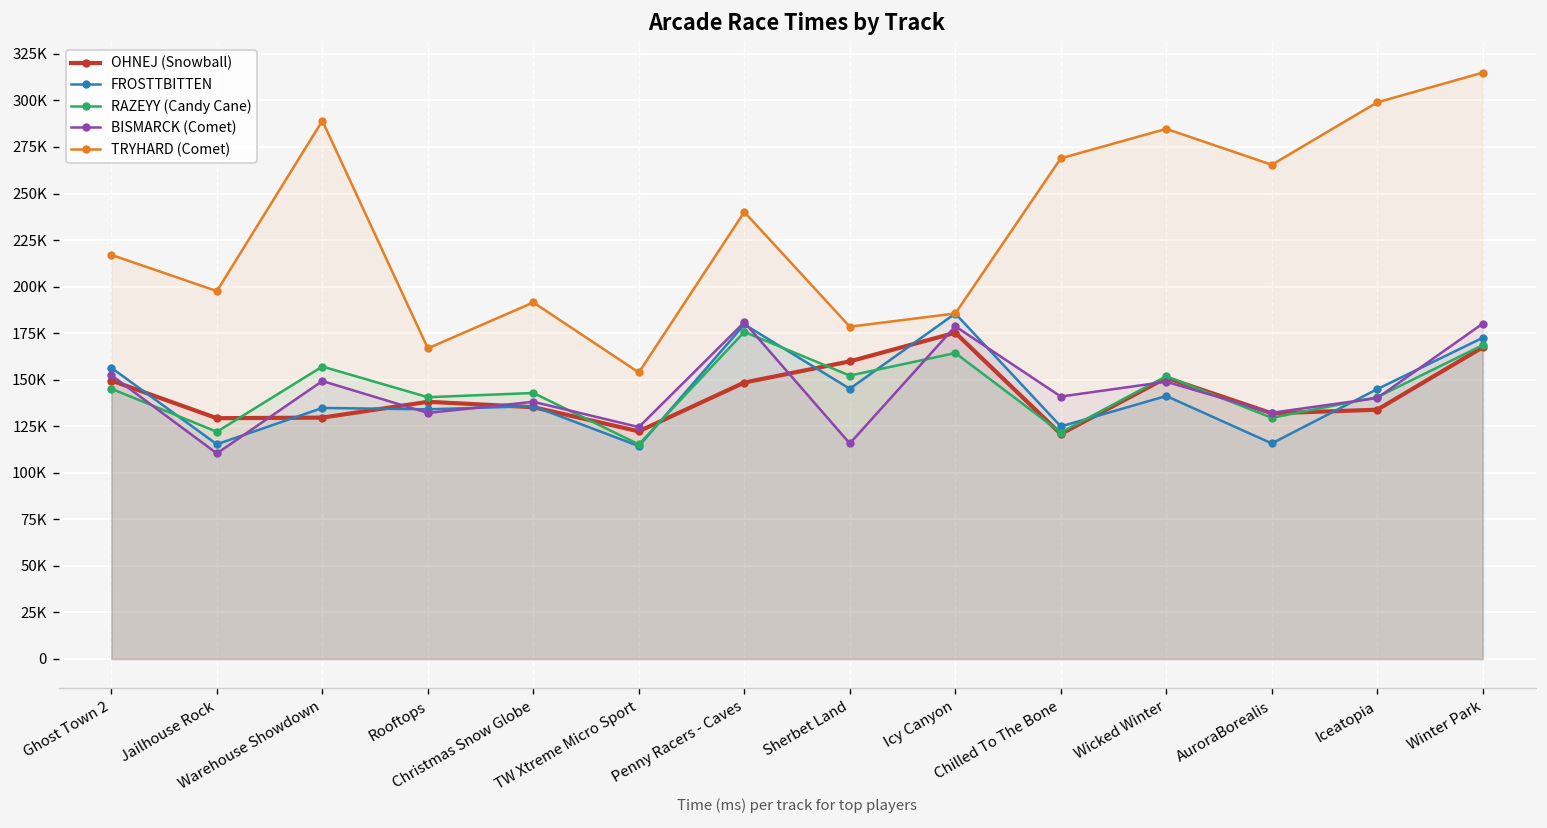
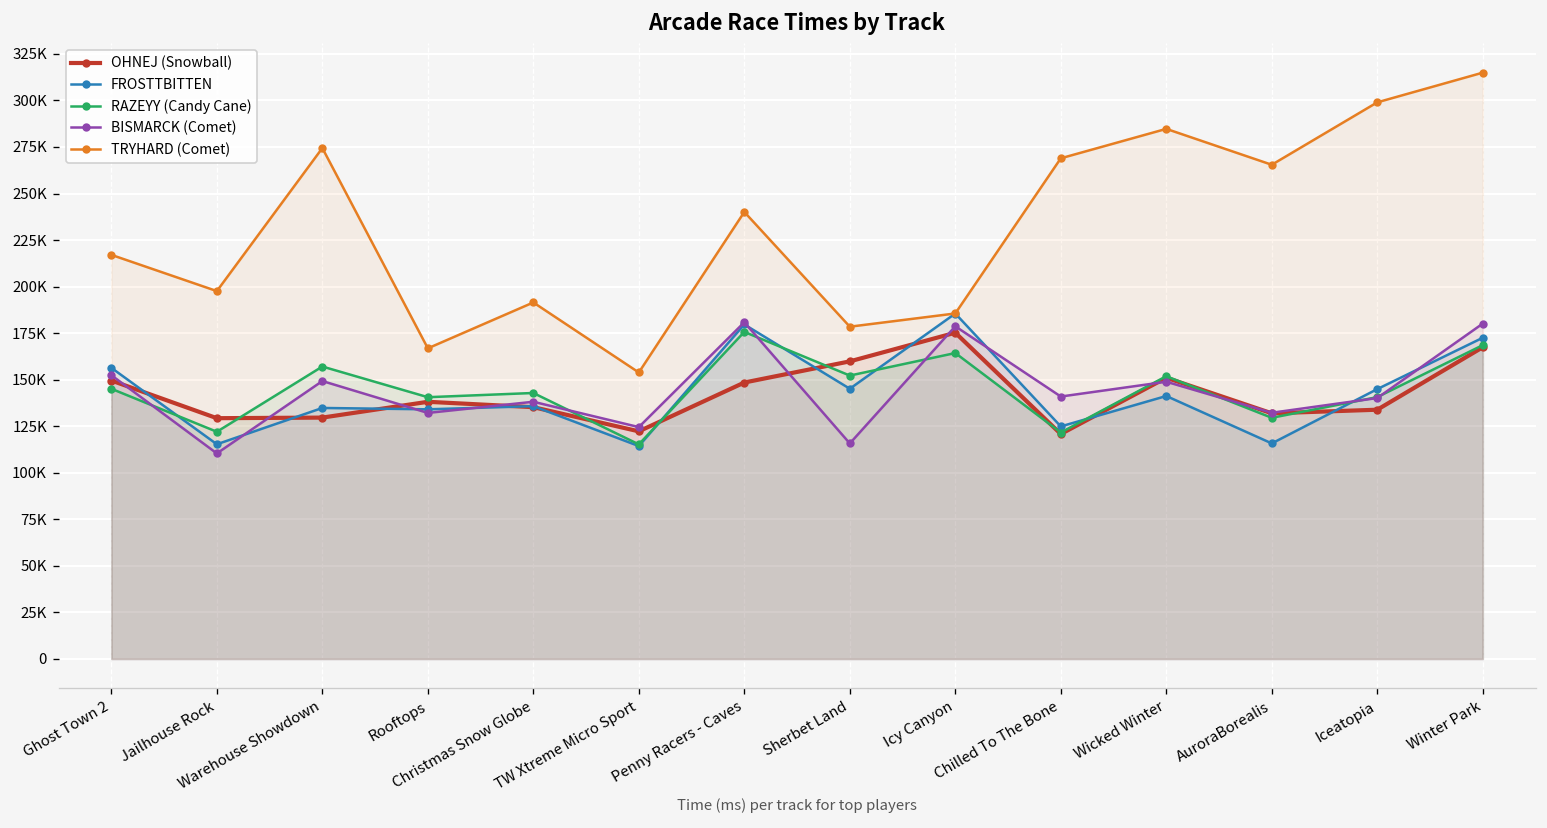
TRYHARD (Comet), Warehouse Showdown: 289000 -> 274000
